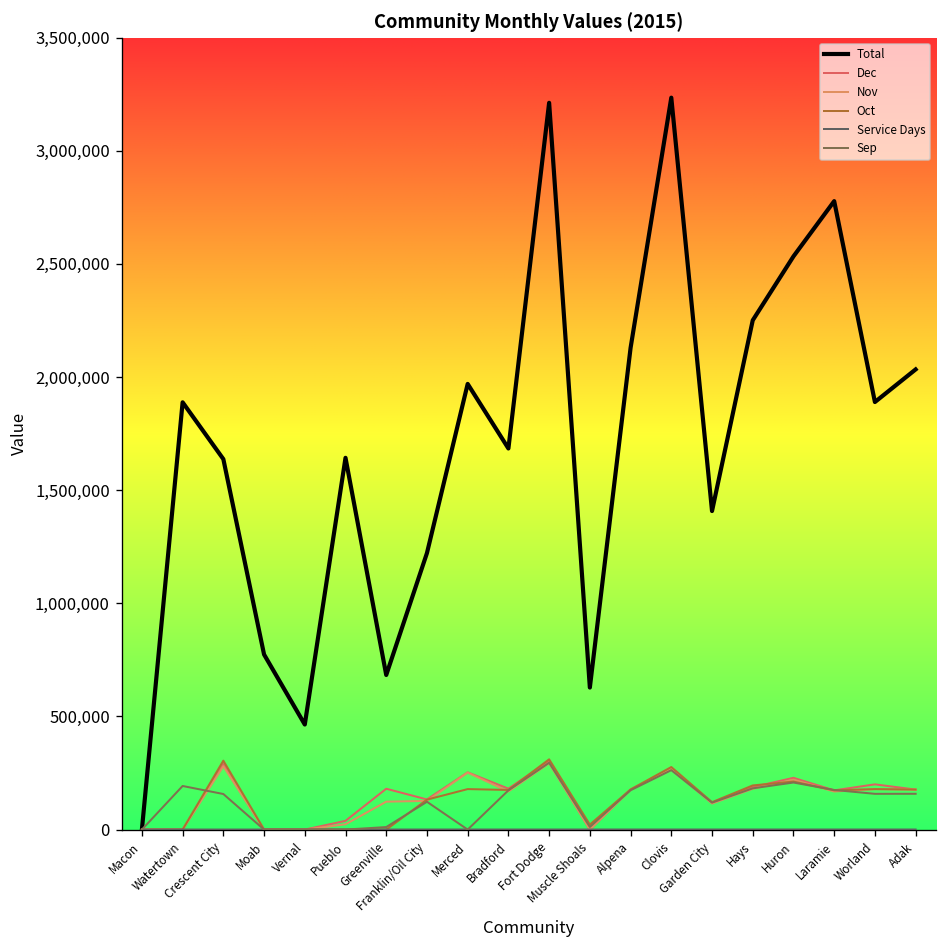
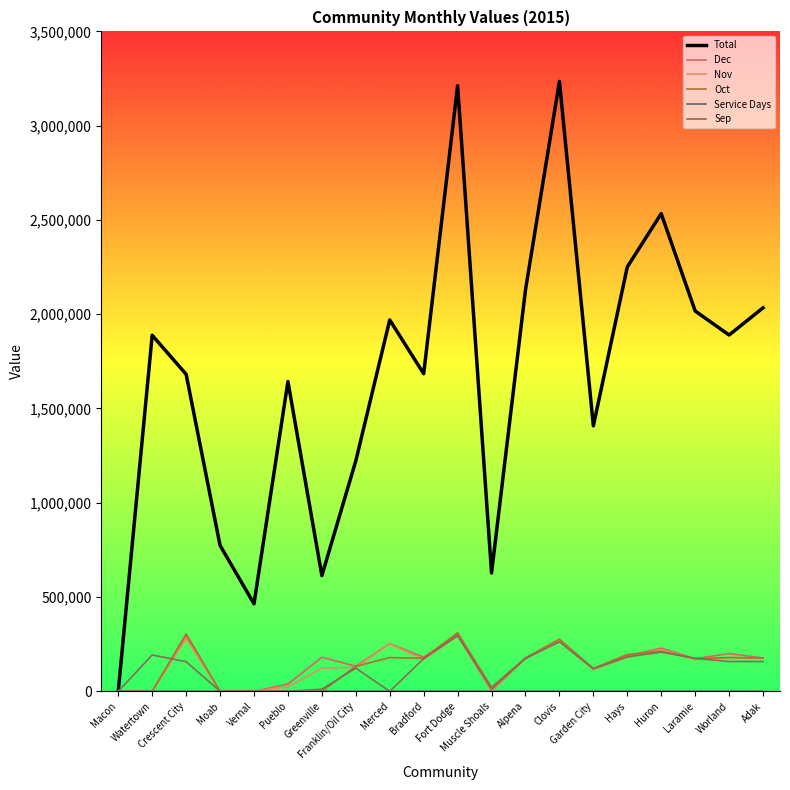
Total, Crescent City: 1,640,000 -> 1,680,000
Total, Greenville: 680,000 -> 610,000
Total, Laramie: 2,780,000 -> 2,020,000
